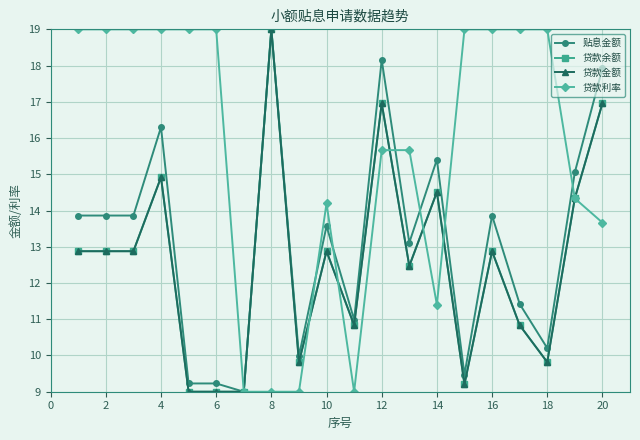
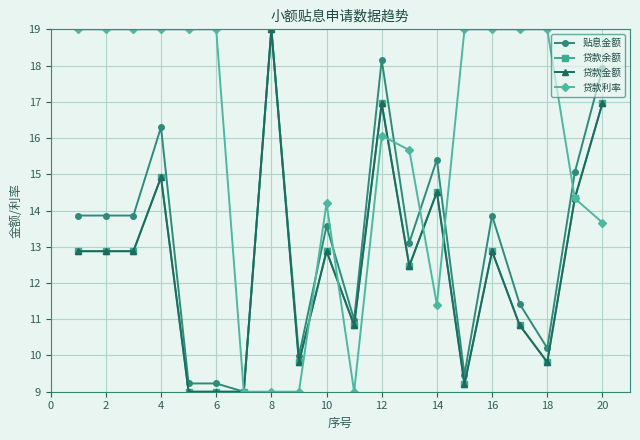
贷款利率, 12: 15.7 -> 16.1
